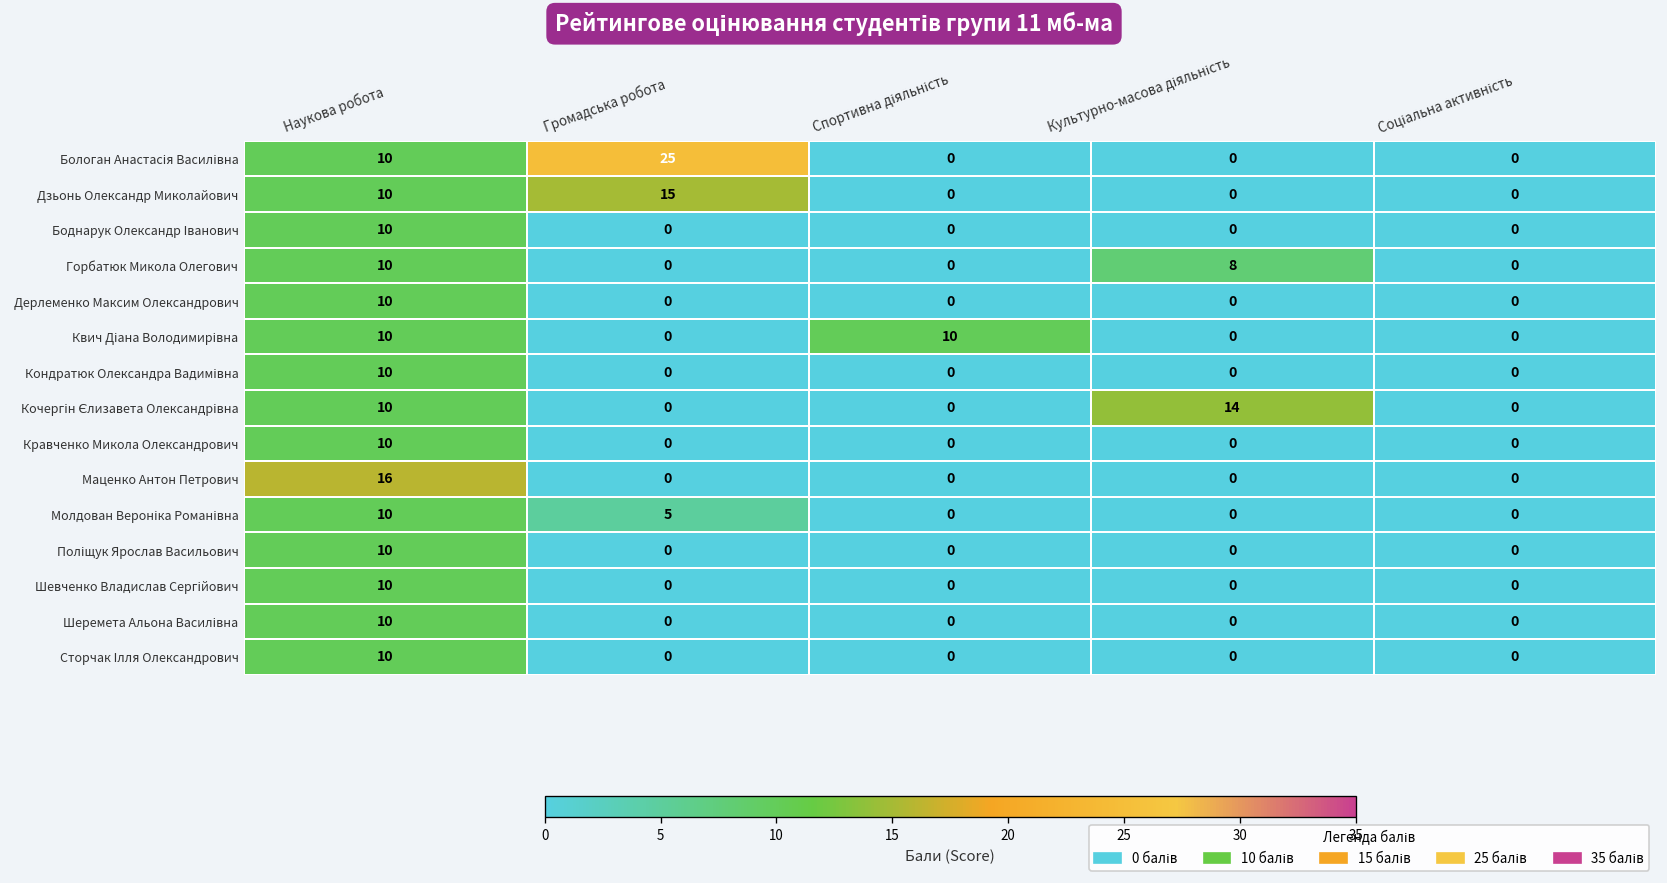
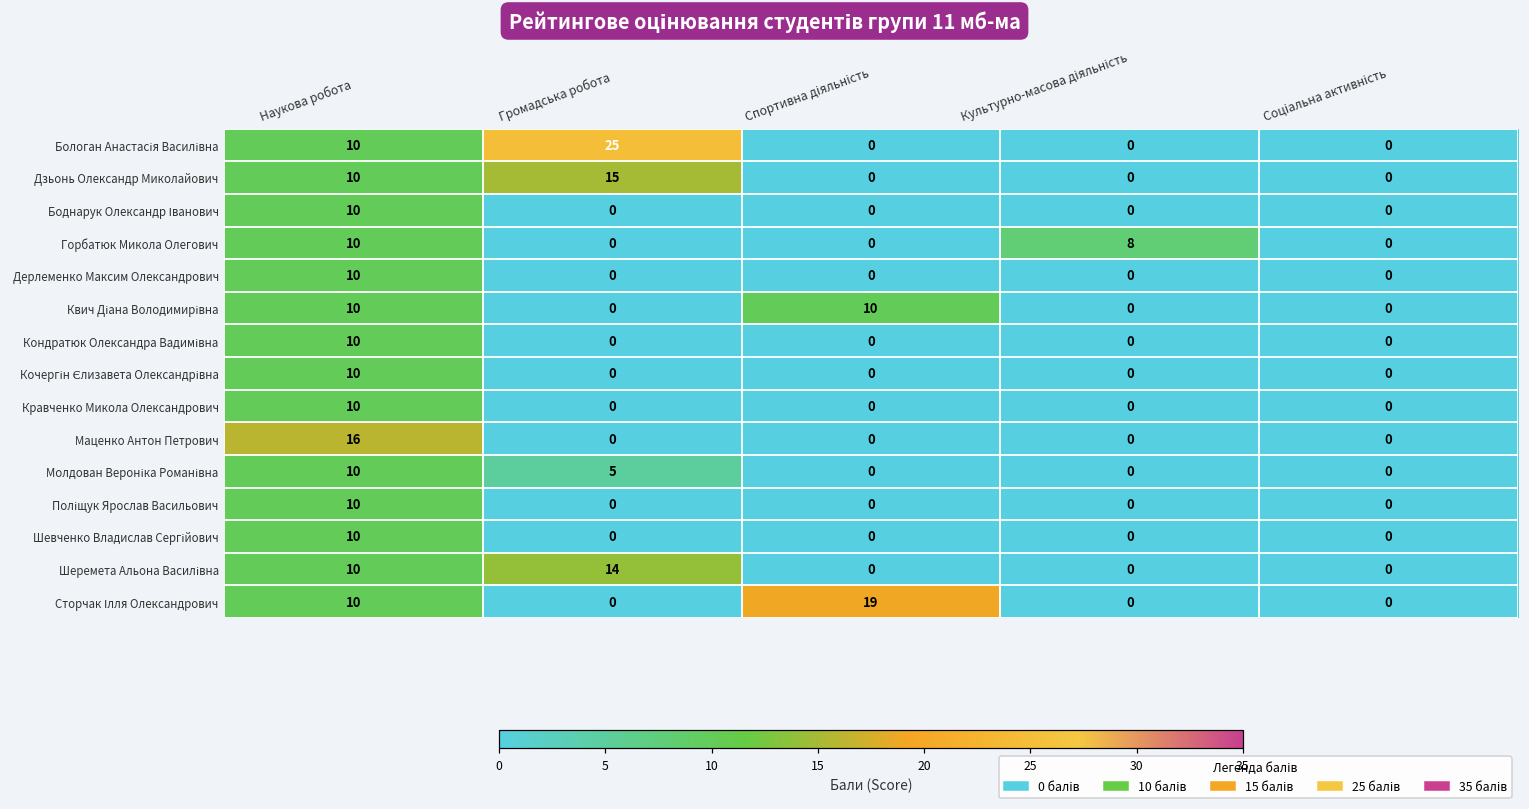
Кочергін Єлизавета Олександрівна, Культурно-масова діяльність: 14 -> 0
Шеремета Альона Василівна, Громадська робота: 0 -> 14
Сторчак Ілля Олександрович, Спортивна діяльність: 0 -> 19
